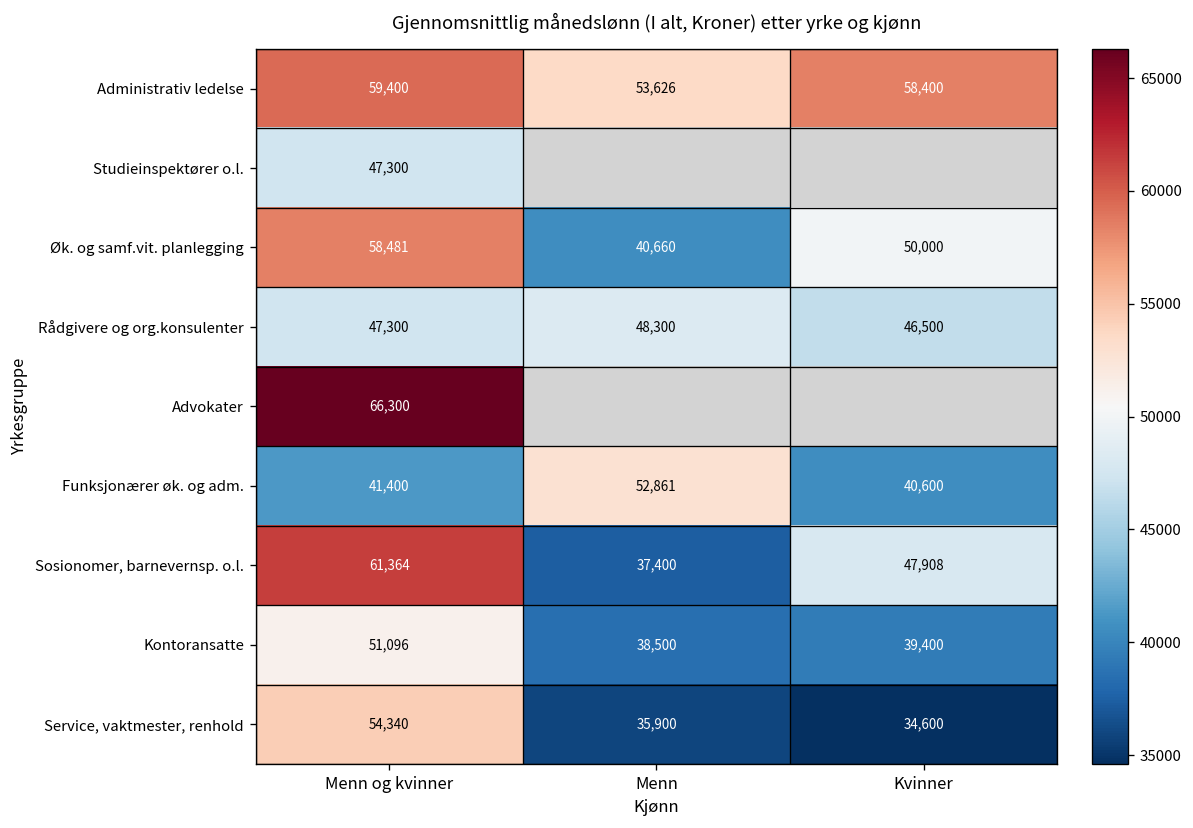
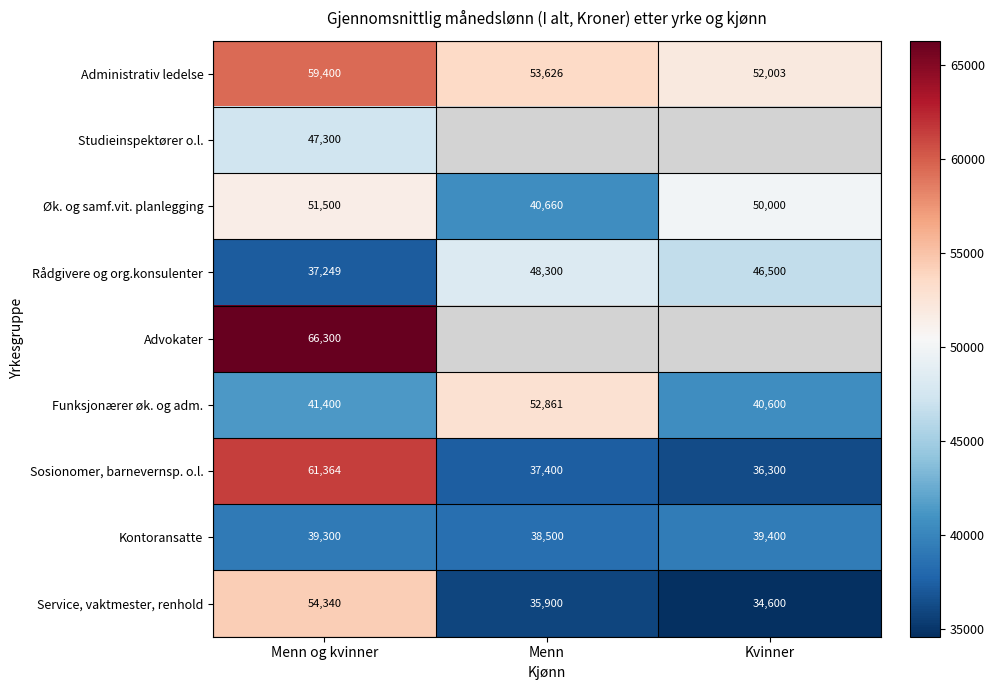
Administrativ ledelse, Kvinner: 58,400 -> 52,003
Øk. og samf.vit. planlegging, Menn og kvinner: 58,481 -> 51,500
Rådgivere og org.konsulenter, Menn og kvinner: 47,300 -> 37,249
Sosionomer, barnevernsp. o.l., Kvinner: 47,908 -> 36,300
Kontoransatte, Menn og kvinner: 51,096 -> 39,300
